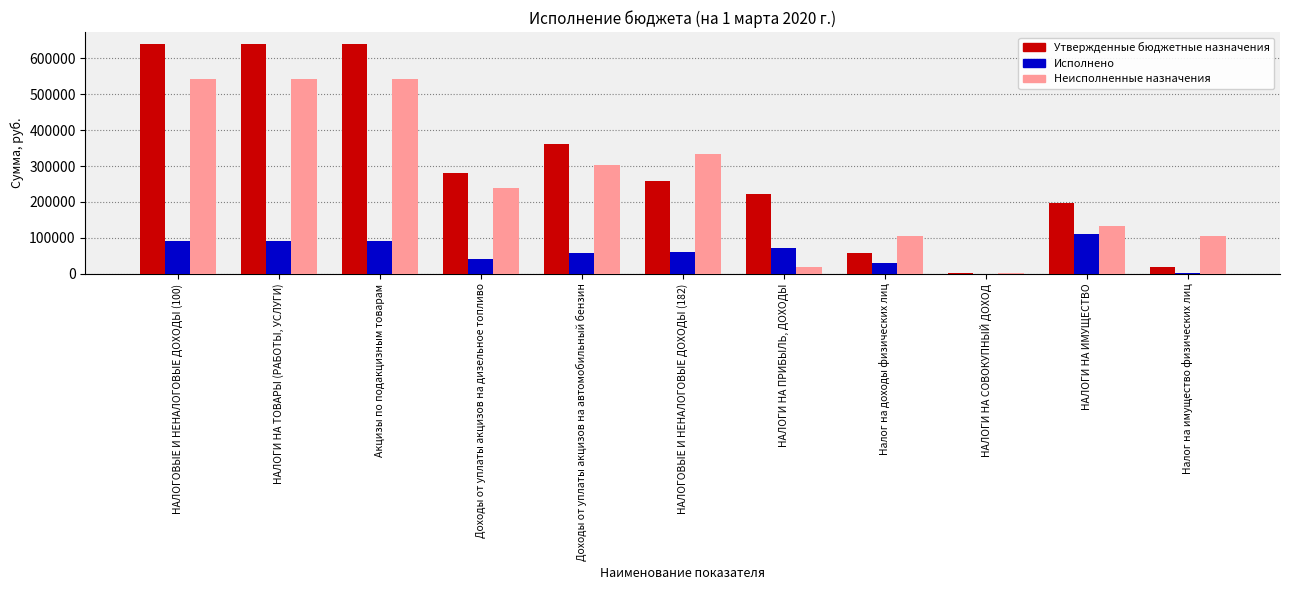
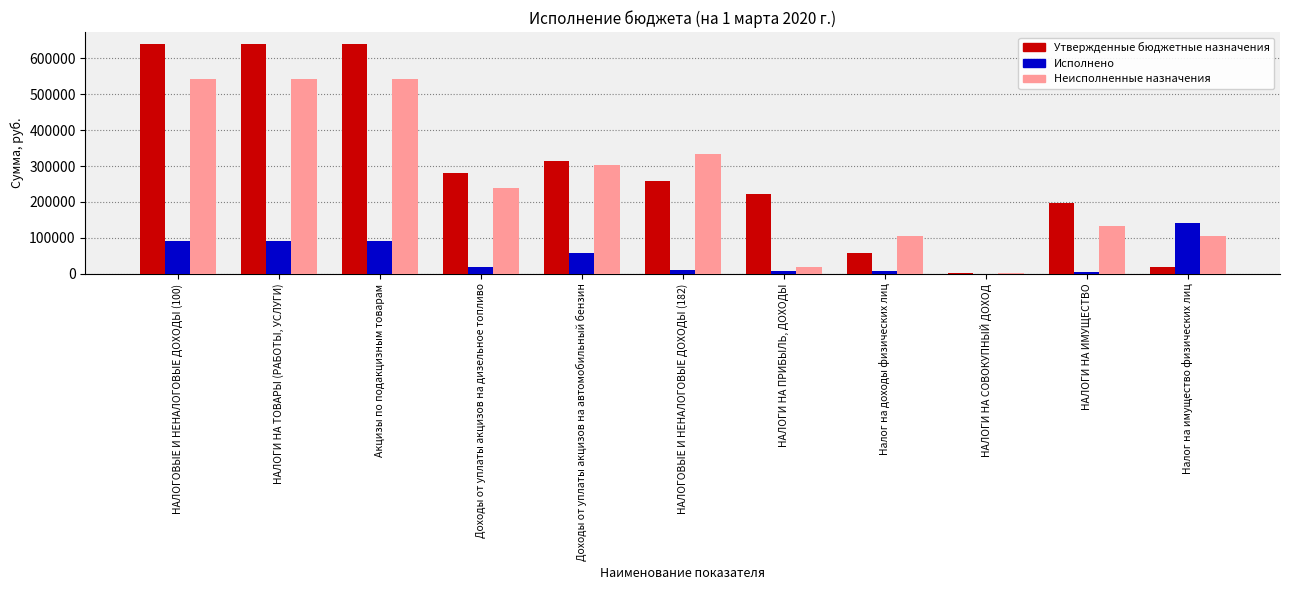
Исполнено, Доходы от уплаты акцизов на дизельное топливо: 40000 -> 20000
Утвержденные бюджетные назначения, Доходы от уплаты акцизов на автомобильный бензин: 360000 -> 310000
Исполнено, НАЛОГОВЫЕ И НЕНАЛОГОВЫЕ ДОХОДЫ (182): 60000 -> 10000
Исполнено, НАЛОГИ НА ПРИБЫЛЬ, ДОХОДЫ: 70000 -> 10000
Исполнено, Налог на доходы физических лиц: 30000 -> 10000
Исполнено, НАЛОГИ НА ИМУЩЕСТВО: 110000 -> 0
Исполнено, Налог на имущество физических лиц: 0 -> 140000
